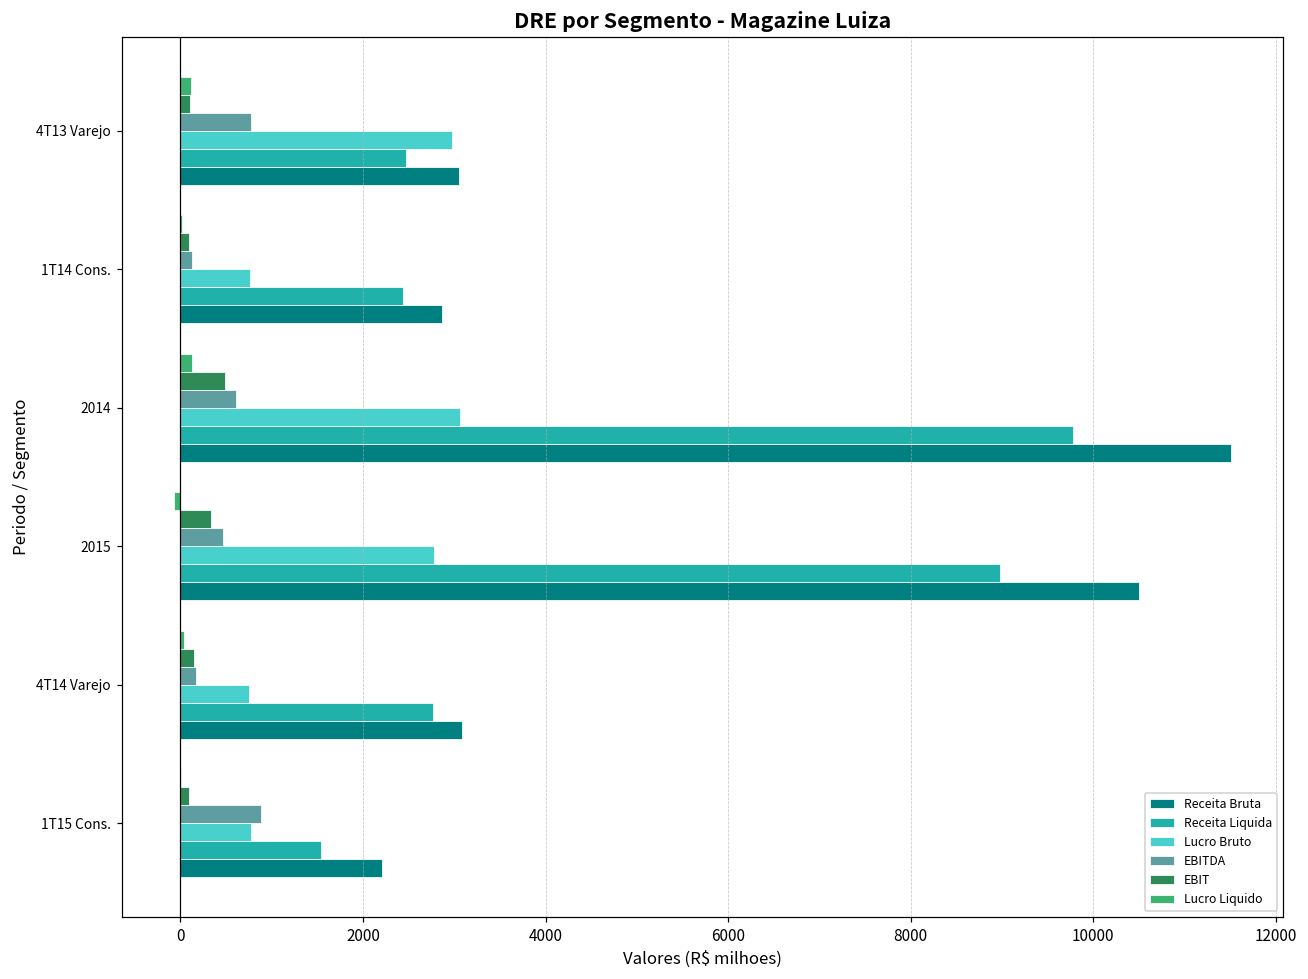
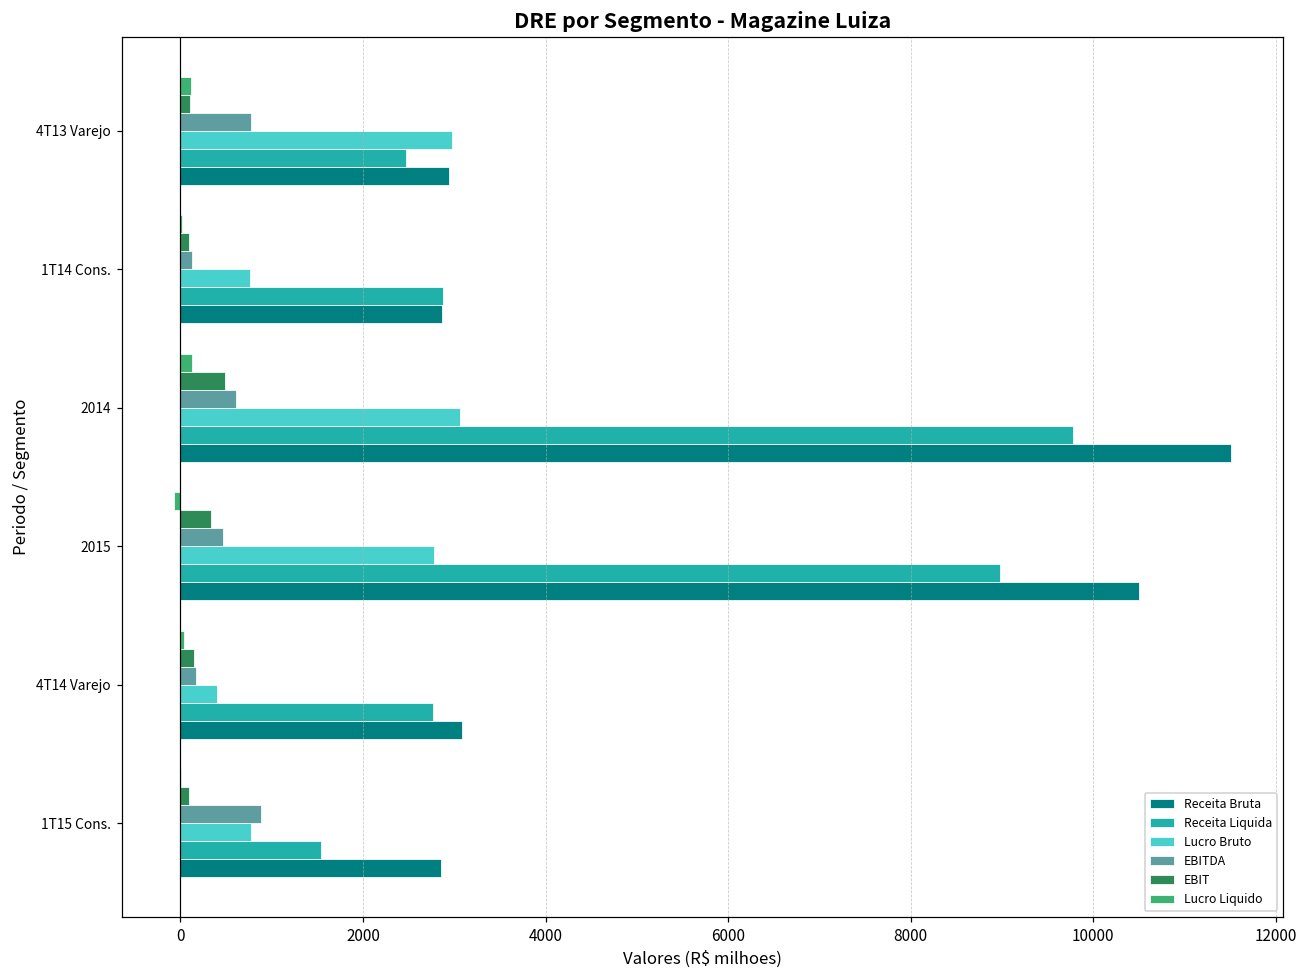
Receita Bruta, 4T13 Varejo: 3100 -> 2900
Receita Liquida, 1T14 Cons.: 2400 -> 2900
Lucro Bruto, 4T14 Varejo: 800 -> 400
Receita Bruta, 1T15 Cons.: 2200 -> 2900
